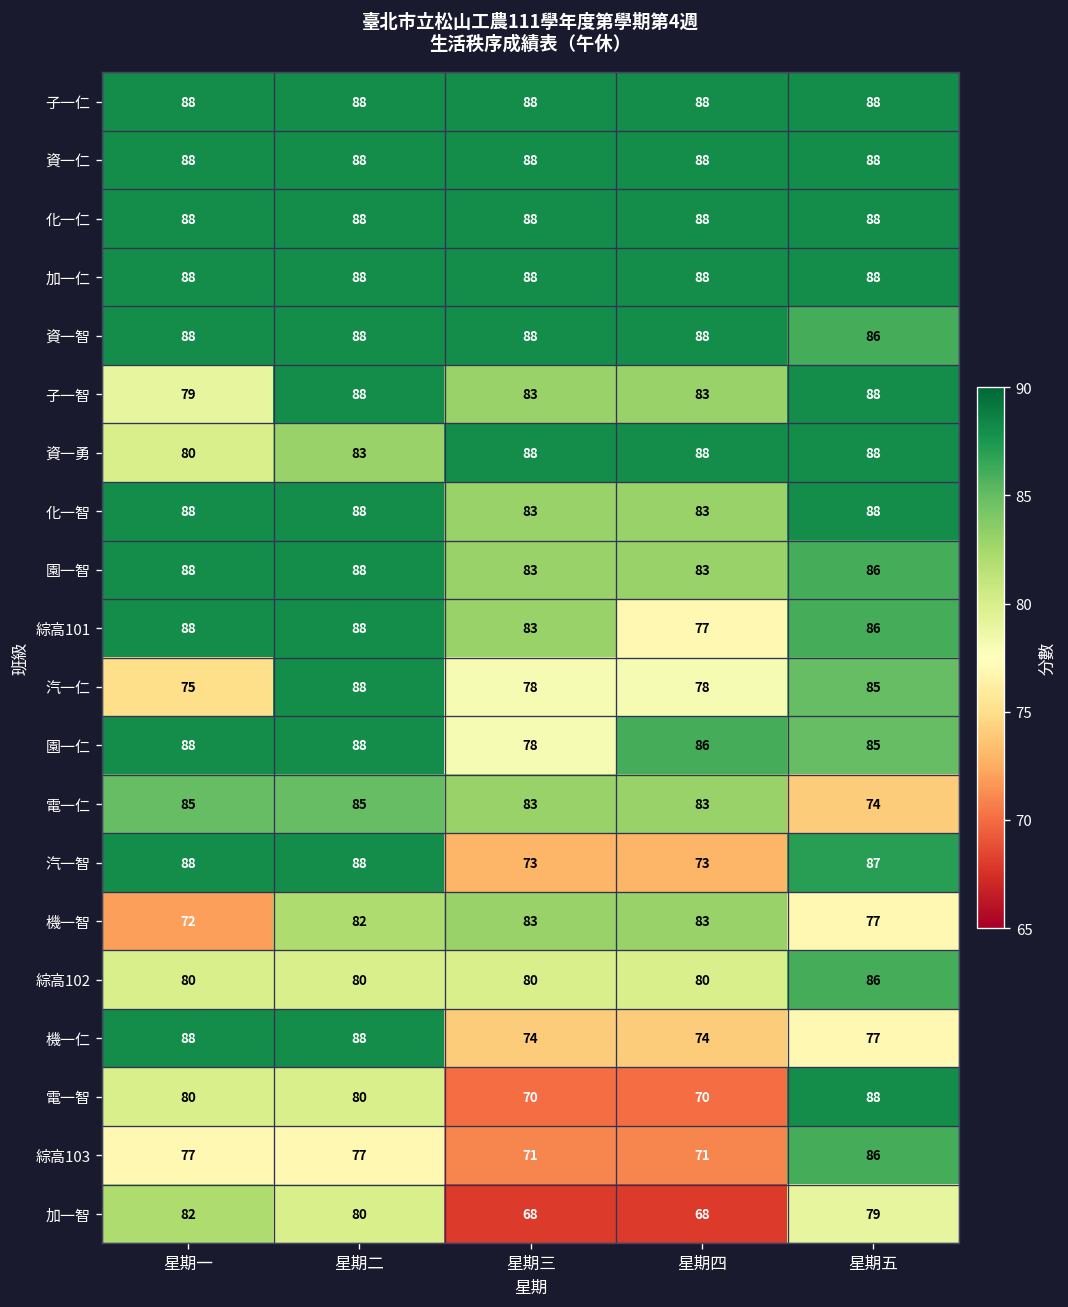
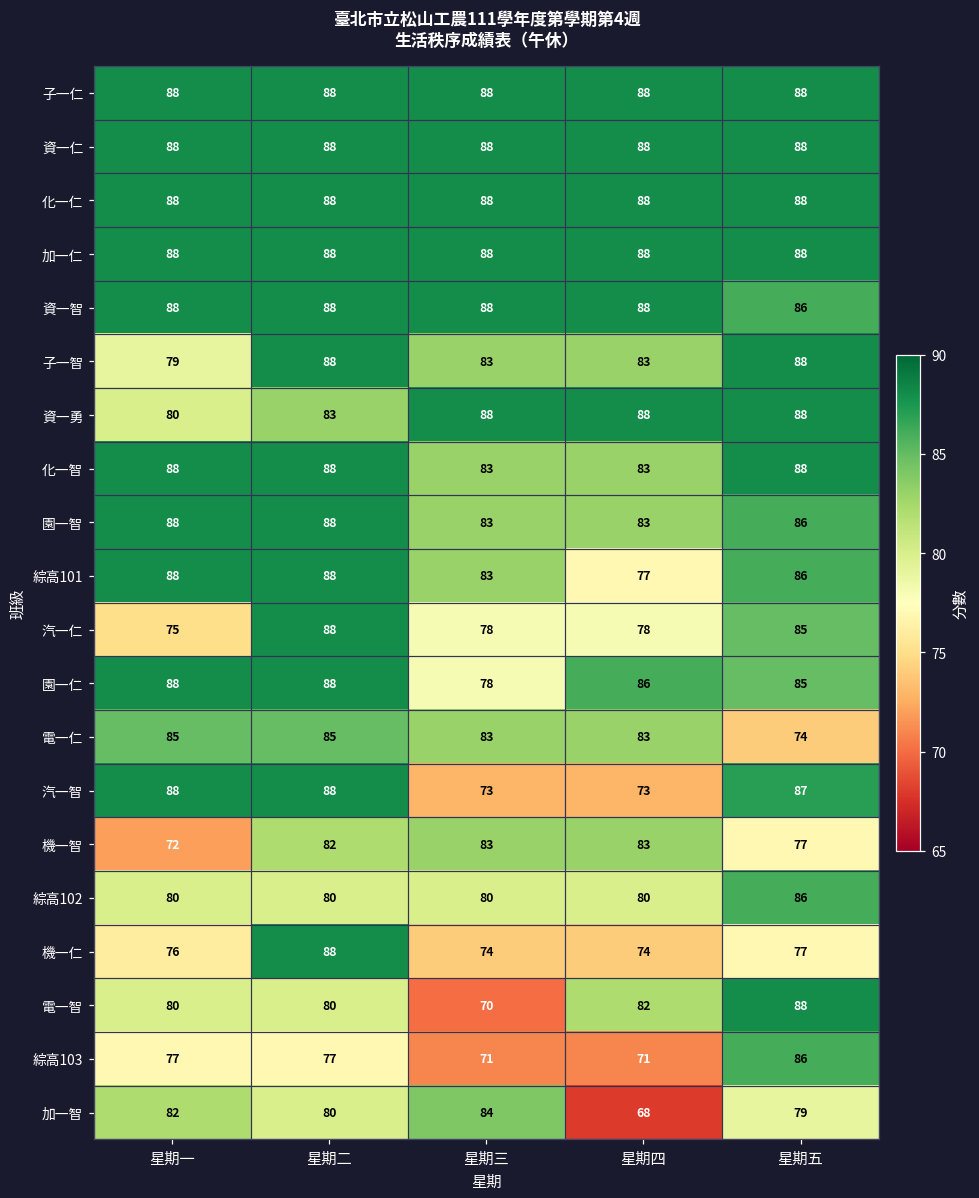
機一仁, 星期一: 88 -> 76
電一智, 星期四: 70 -> 82
加一智, 星期三: 68 -> 84
